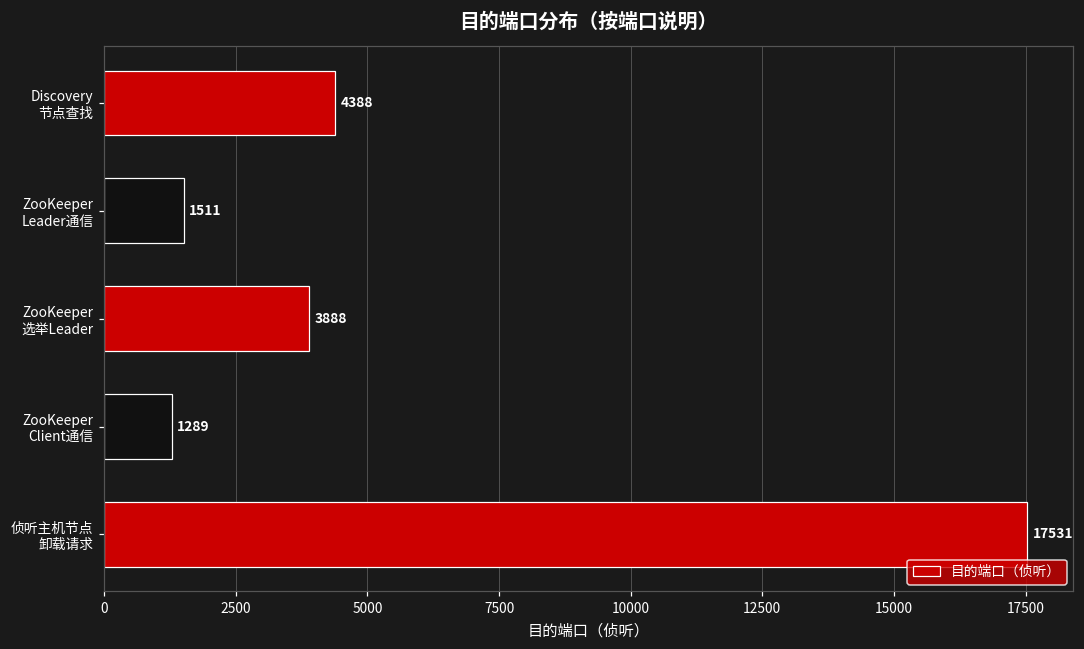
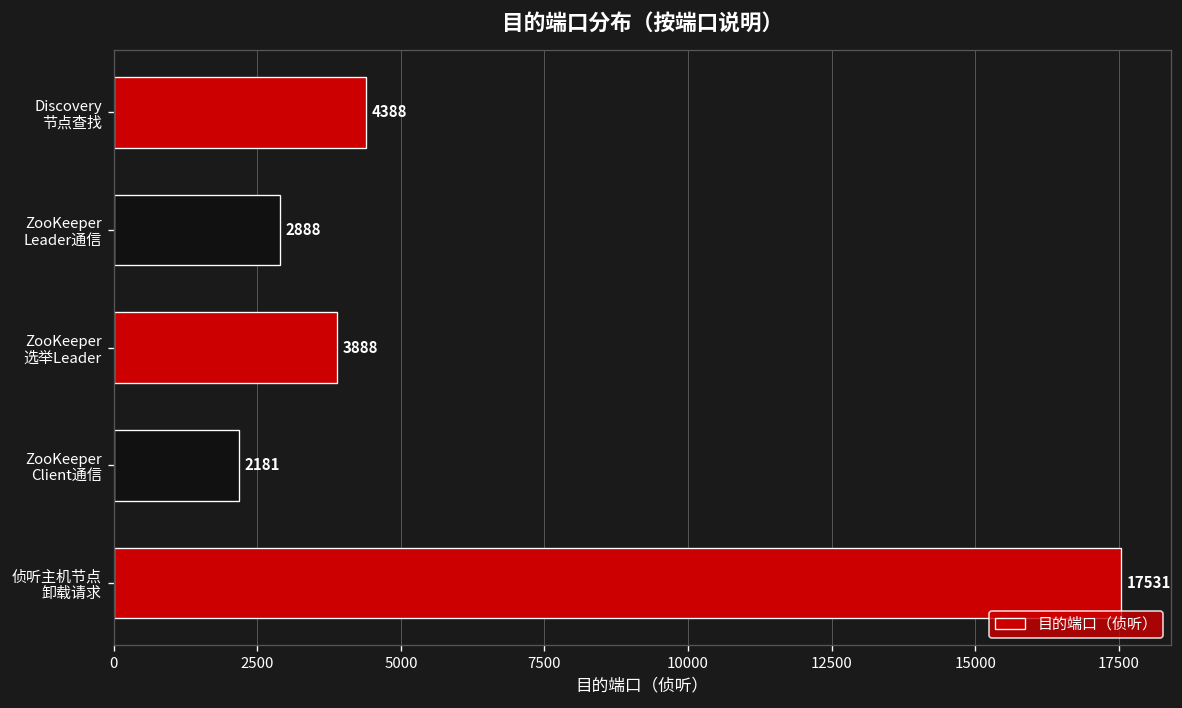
ZooKeeper Leader通信: 1511 -> 2888
ZooKeeper Client通信: 1289 -> 2181
